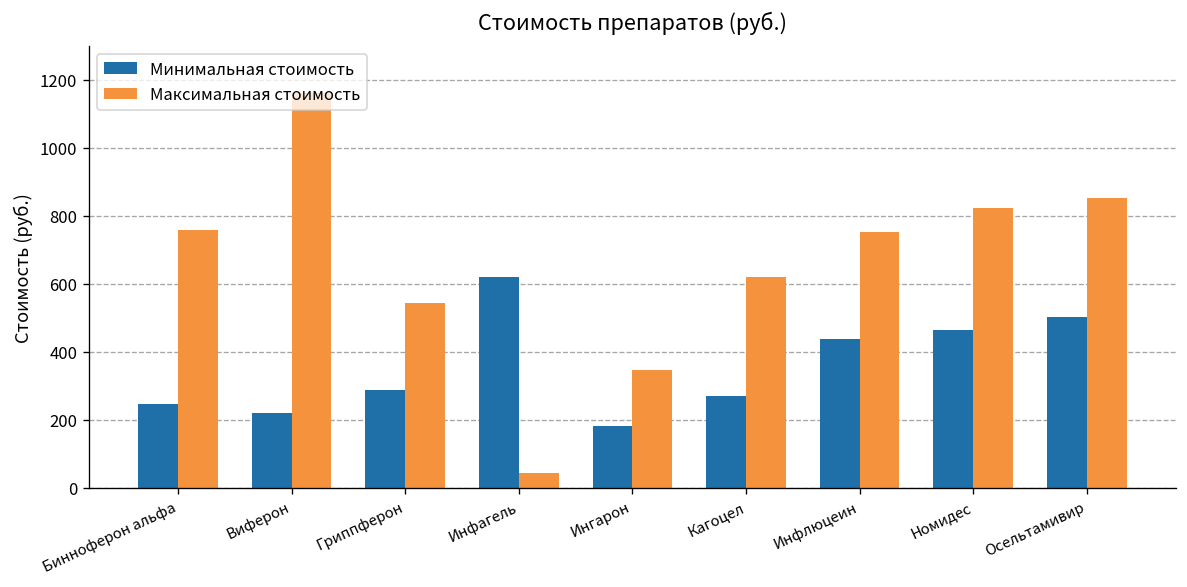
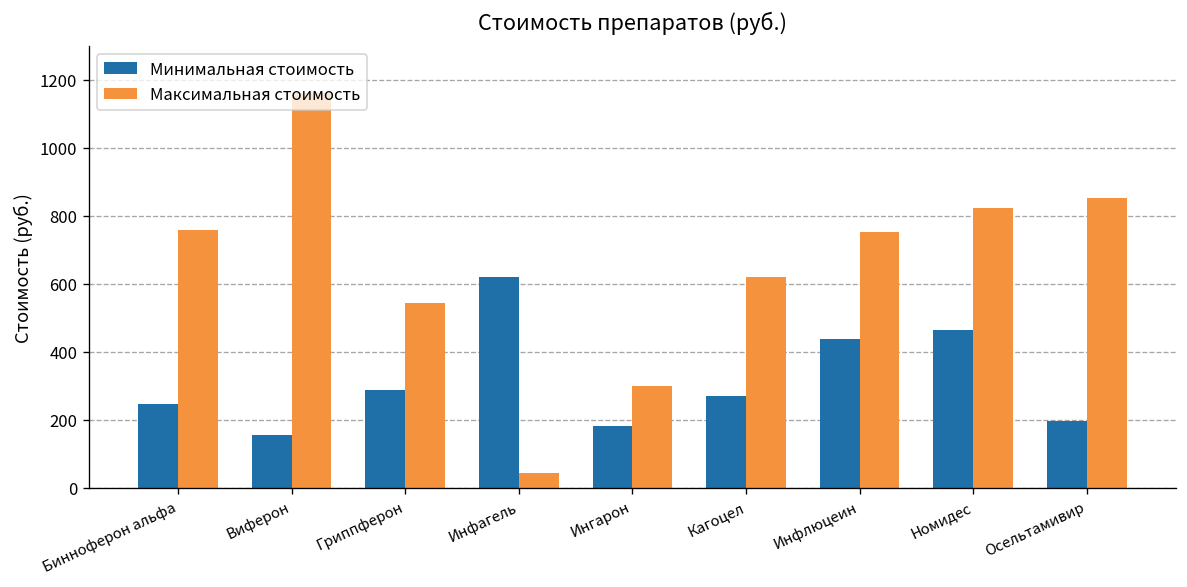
Минимальная стоимость, Виферон: 220 -> 160
Максимальная стоимость, Ингарон: 350 -> 300
Минимальная стоимость, Осельтамивир: 500 -> 200
